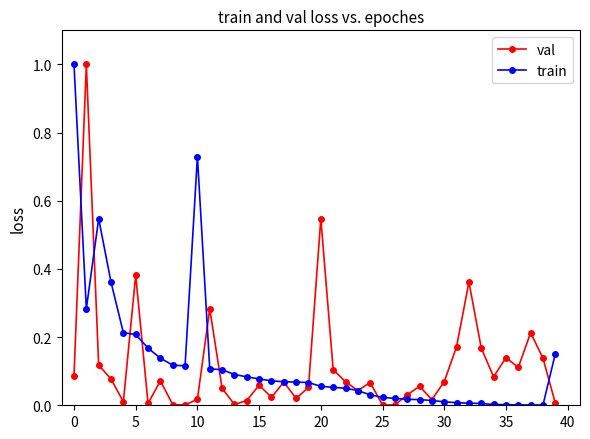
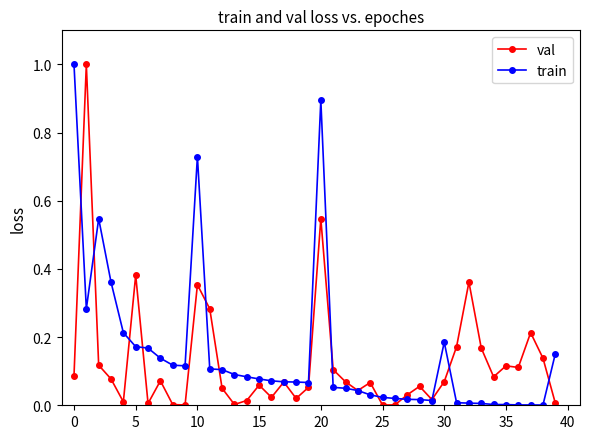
train, 5: 0.21 -> 0.17
val, 10: 0.02 -> 0.35
train, 20: 0.06 -> 0.89
train, 30: 0.01 -> 0.19
val, 35: 0.14 -> 0.12
